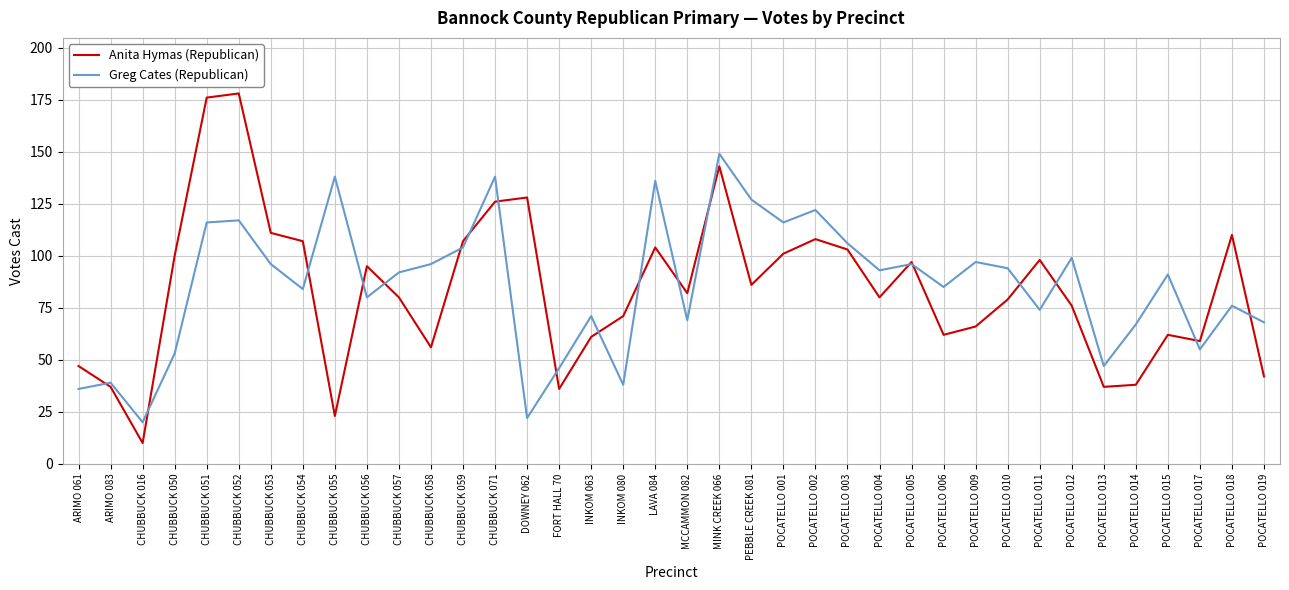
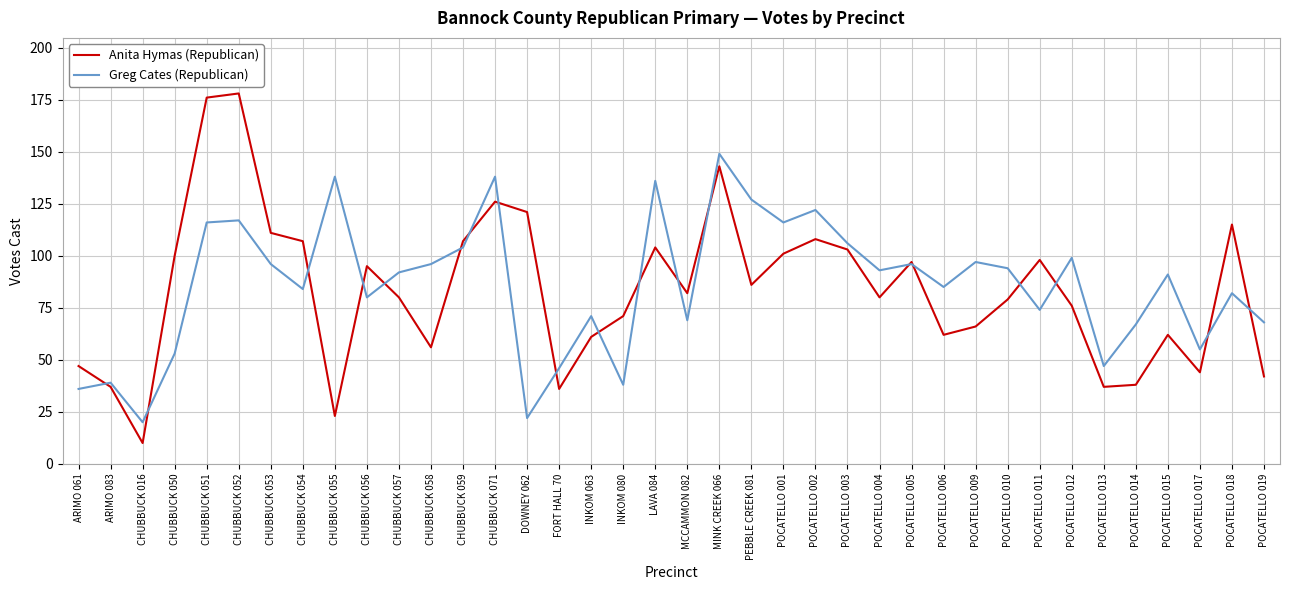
Anita Hymas (Republican), DOWNEY 062: 128 -> 121
Anita Hymas (Republican), POCATELLO 017: 59 -> 44
Anita Hymas (Republican), POCATELLO 018: 110 -> 115
Greg Cates (Republican), POCATELLO 018: 76 -> 82
